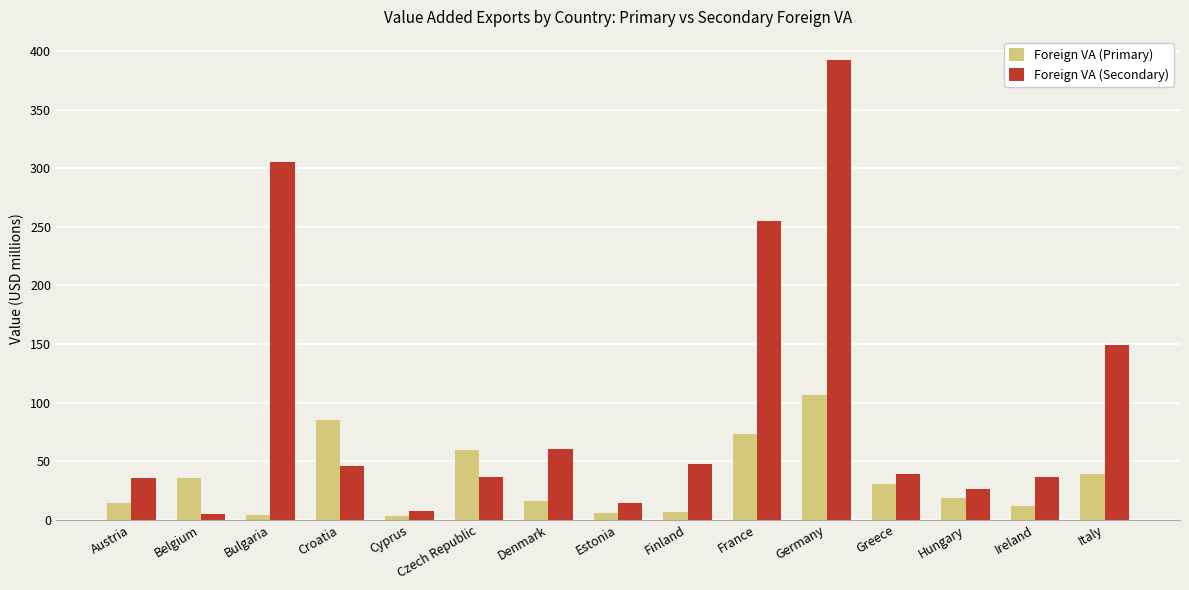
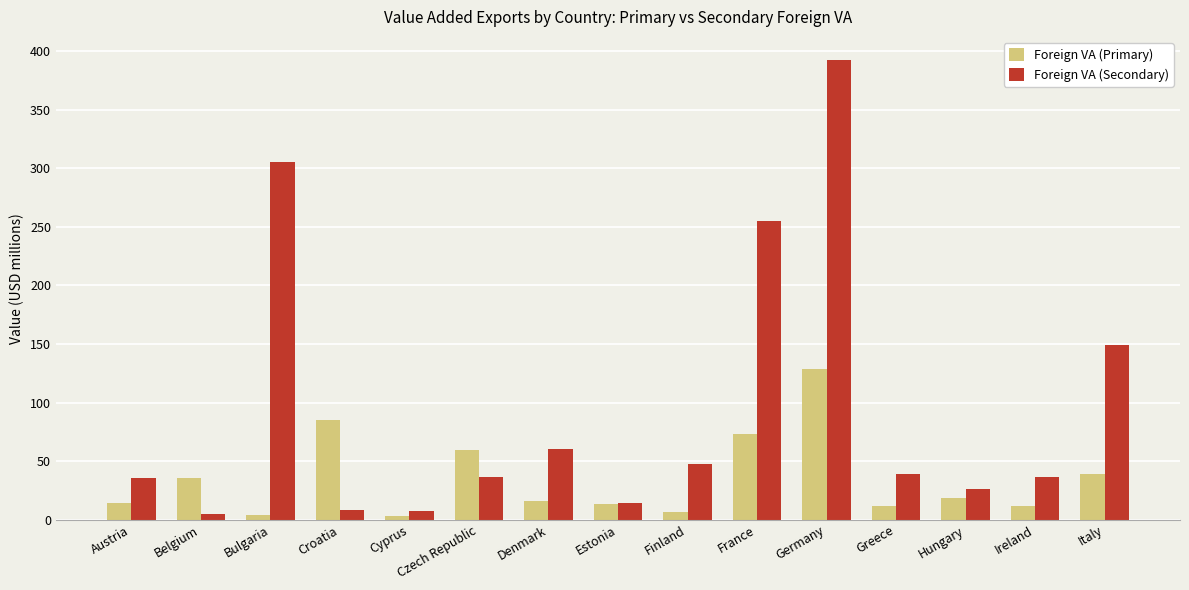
Foreign VA (Secondary), Croatia: 45 -> 8
Foreign VA (Primary), Estonia: 6 -> 14
Foreign VA (Primary), Germany: 106 -> 128
Foreign VA (Primary), Greece: 30 -> 12
